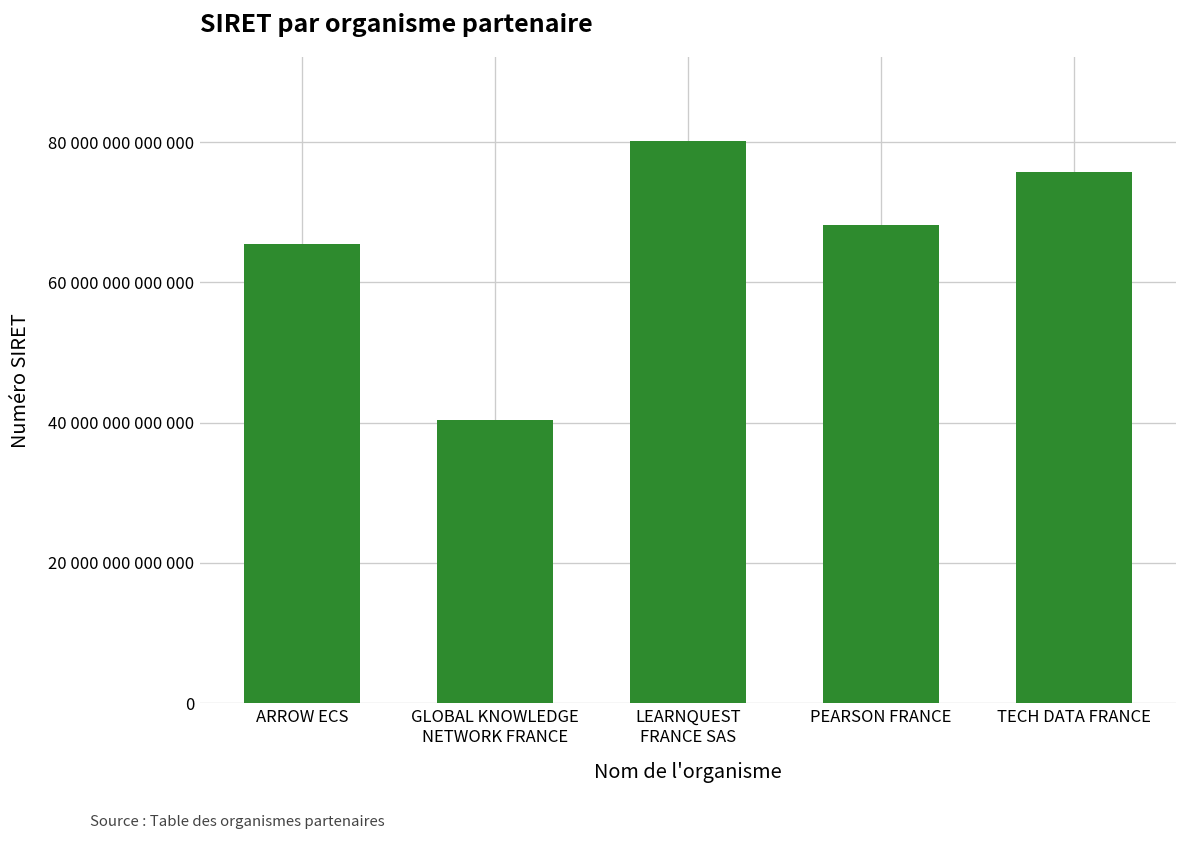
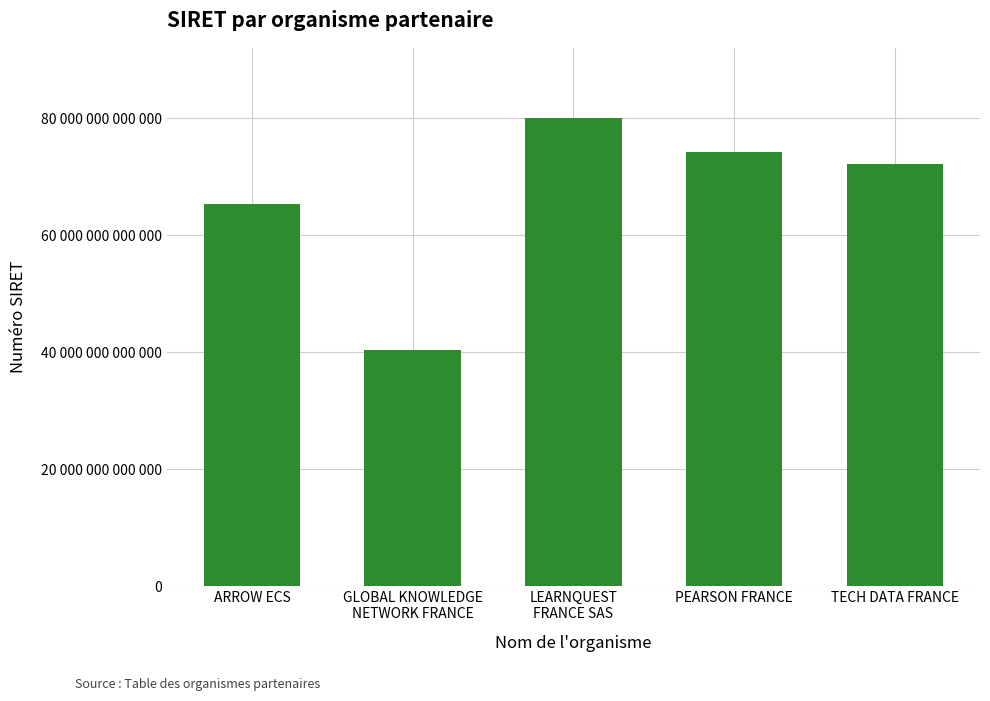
PEARSON FRANCE: 68000000000000 -> 74000000000000
TECH DATA FRANCE: 76000000000000 -> 72000000000000
